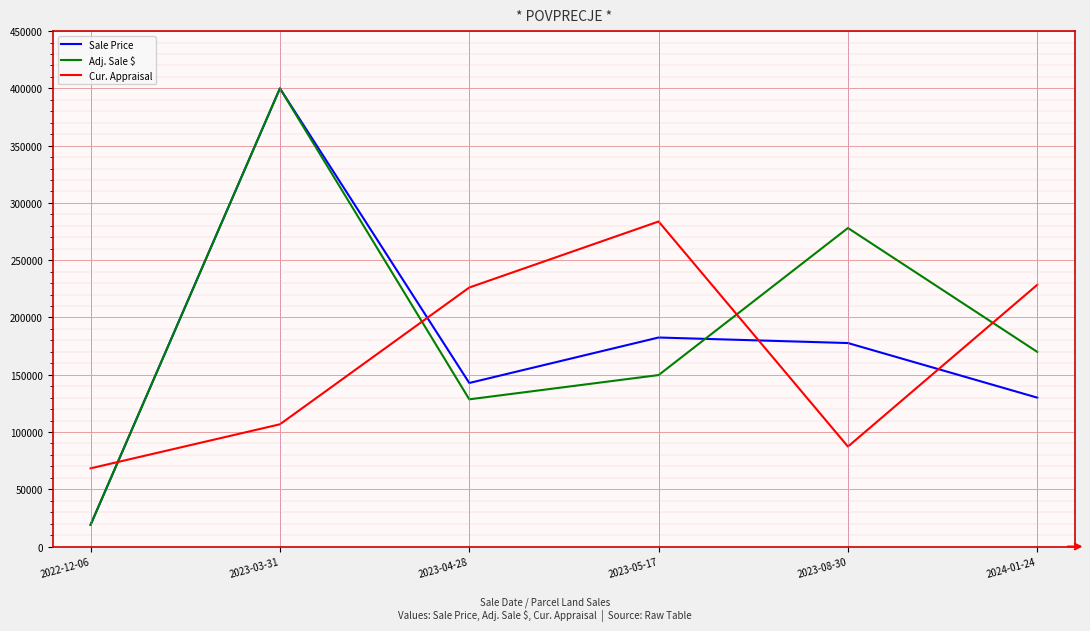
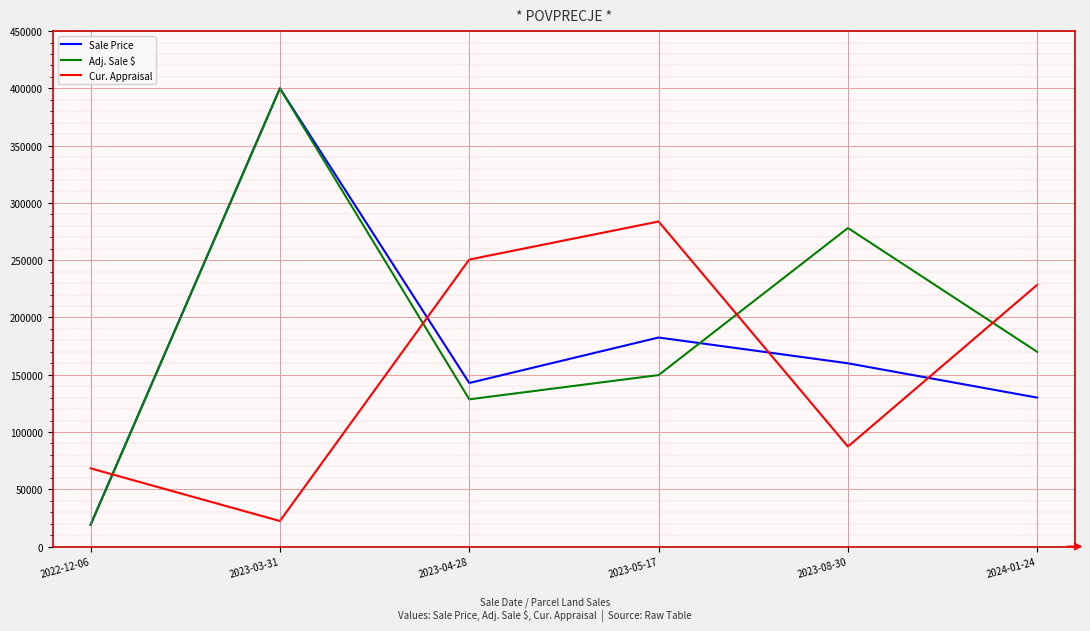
Cur. Appraisal, 2023-03-31: 107000 -> 22000
Cur. Appraisal, 2023-04-28: 226000 -> 251000
Sale Price, 2023-08-30: 178000 -> 160000
